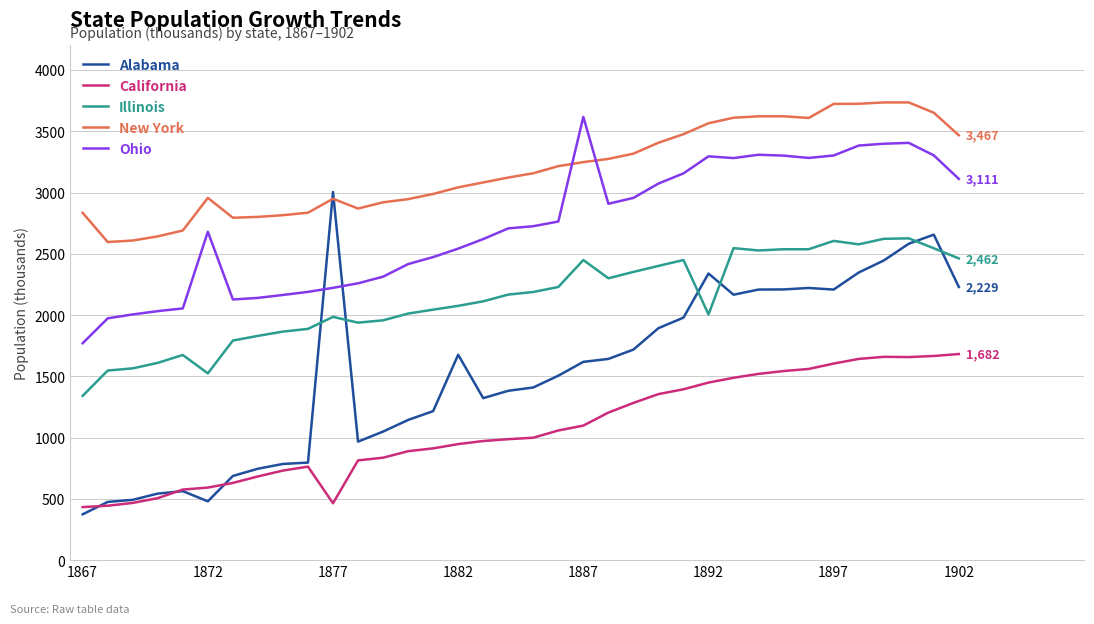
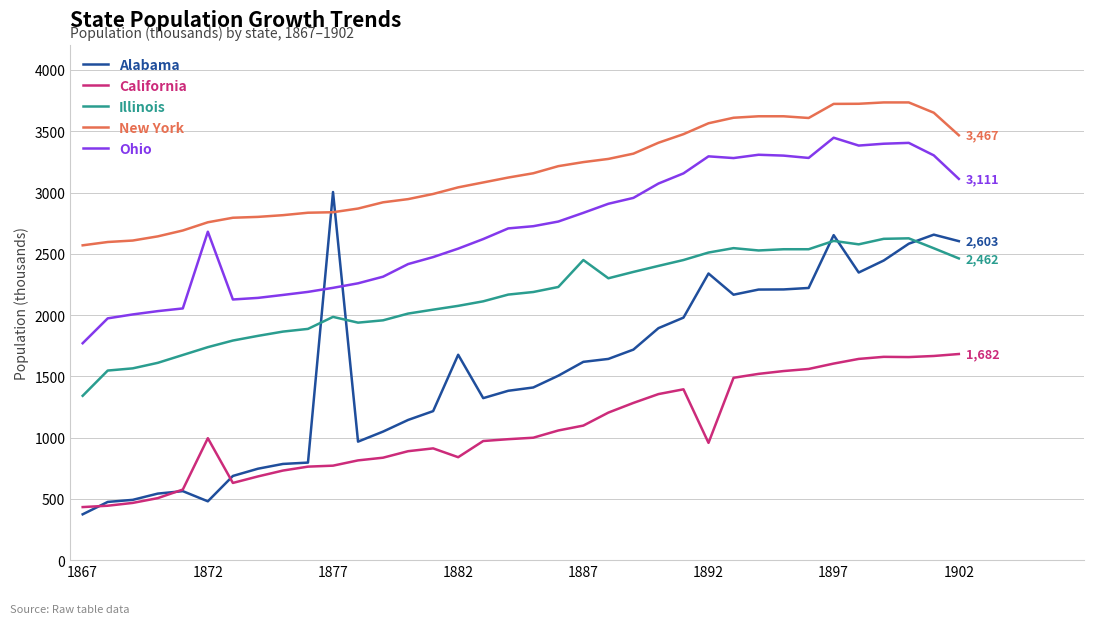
New York, 1867: 2830 -> 2570
California, 1872: 590 -> 1000
Illinois, 1872: 1520 -> 1740
New York, 1872: 2960 -> 2760
California, 1877: 460 -> 770
New York, 1877: 2950 -> 2840
California, 1882: 950 -> 840
Ohio, 1887: 3620 -> 2830
California, 1892: 1450 -> 960
Illinois, 1892: 2010 -> 2510
Alabama, 1897: 2210 -> 2650
Ohio, 1897: 3300 -> 3450
Alabama, 1902: 2,229 -> 2,603
